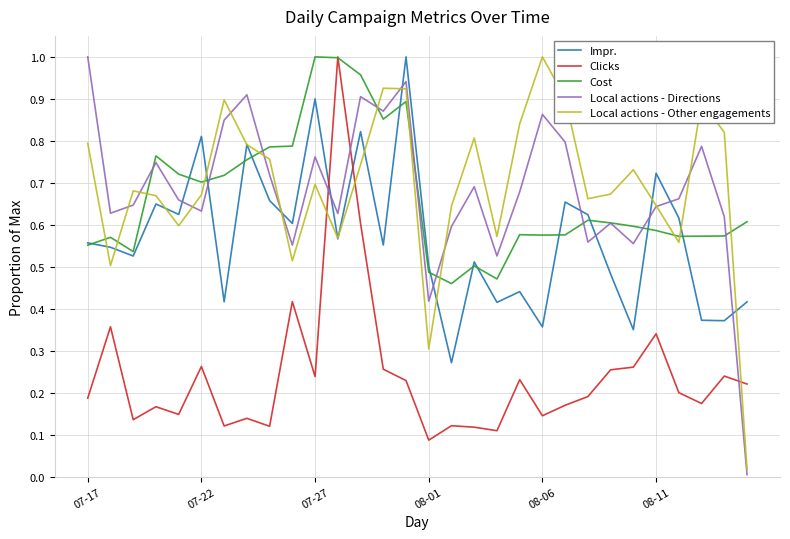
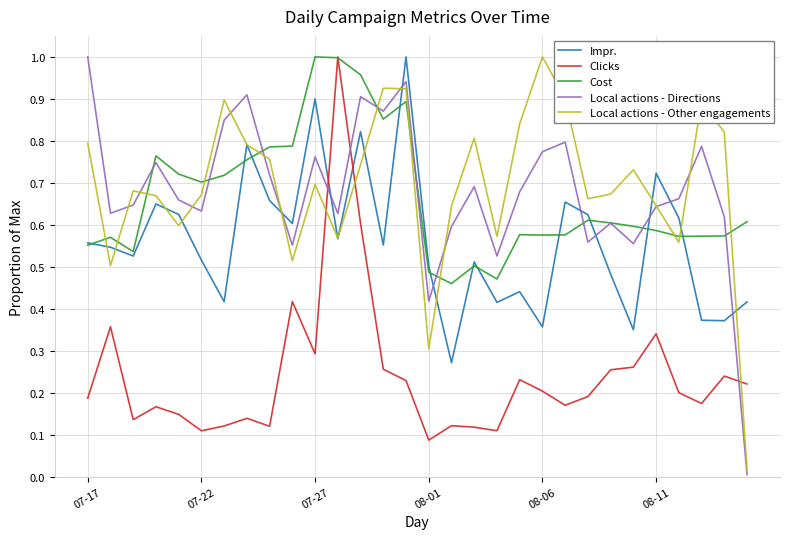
Impr., 07-22: 0.81 -> 0.52
Clicks, 07-22: 0.26 -> 0.11
Clicks, 07-27: 0.24 -> 0.29
Clicks, 08-06: 0.15 -> 0.20
Local actions - Directions, 08-06: 0.86 -> 0.77
